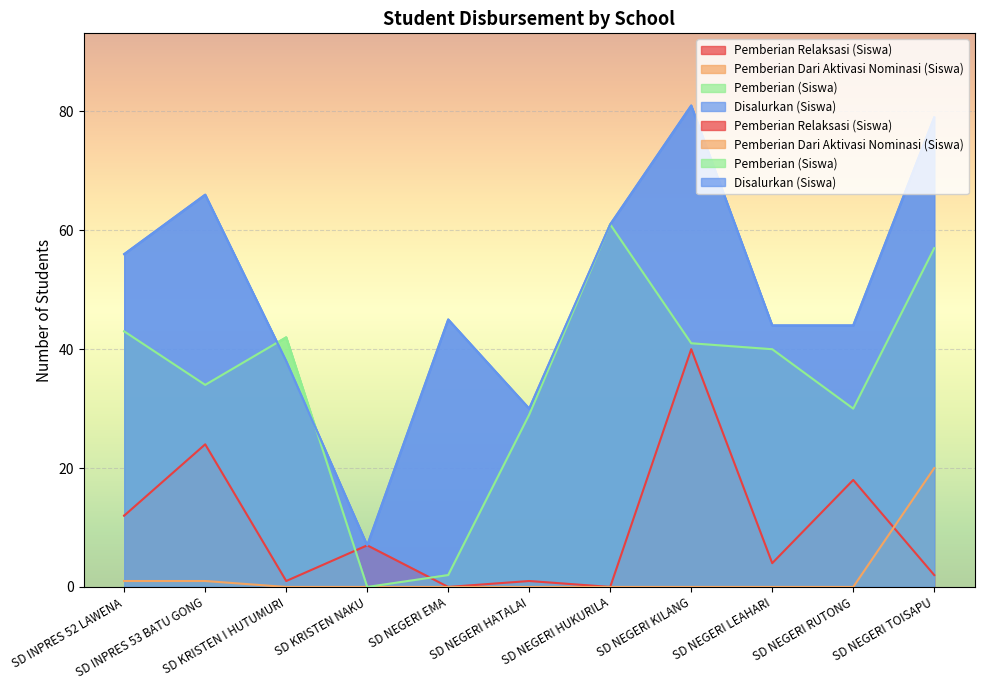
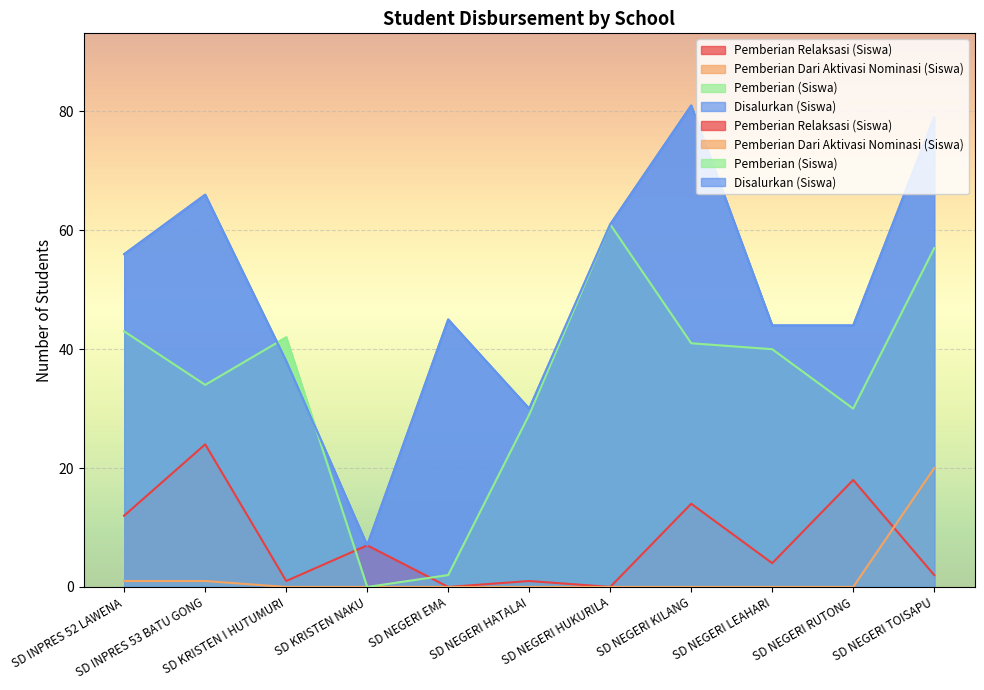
Pemberian Relaksasi (Siswa), SD NEGERI KILANG: 40 -> 14
